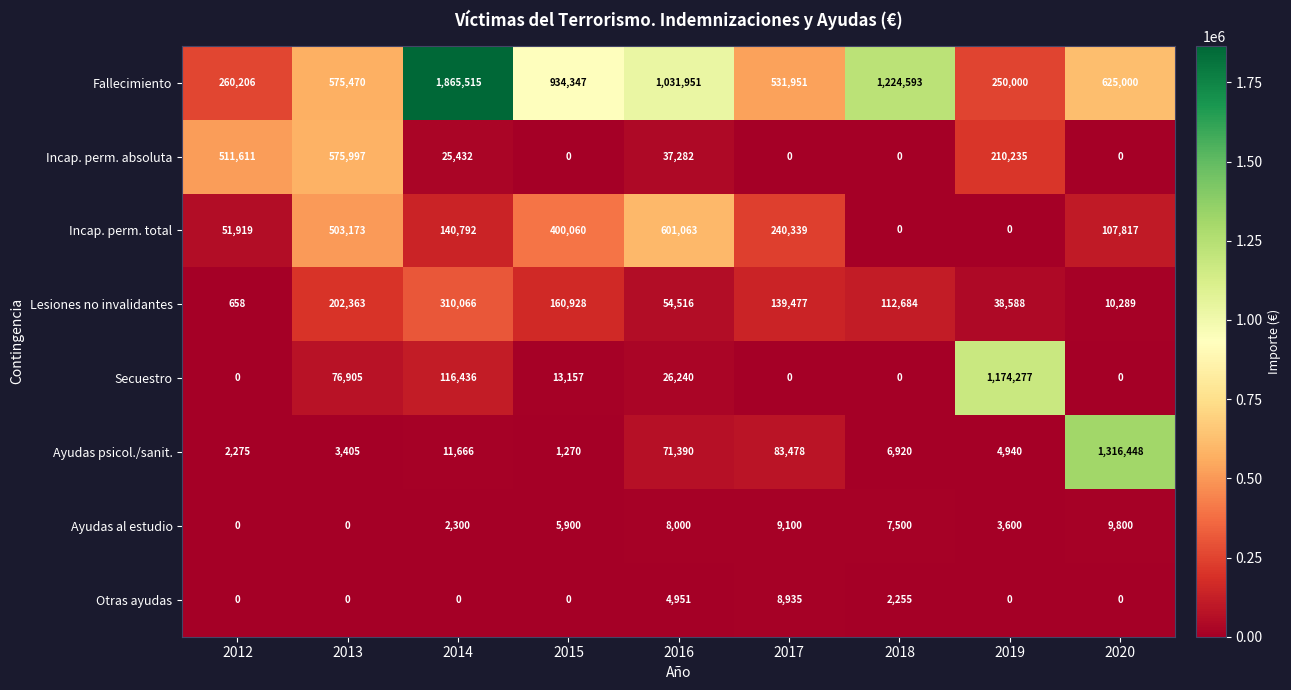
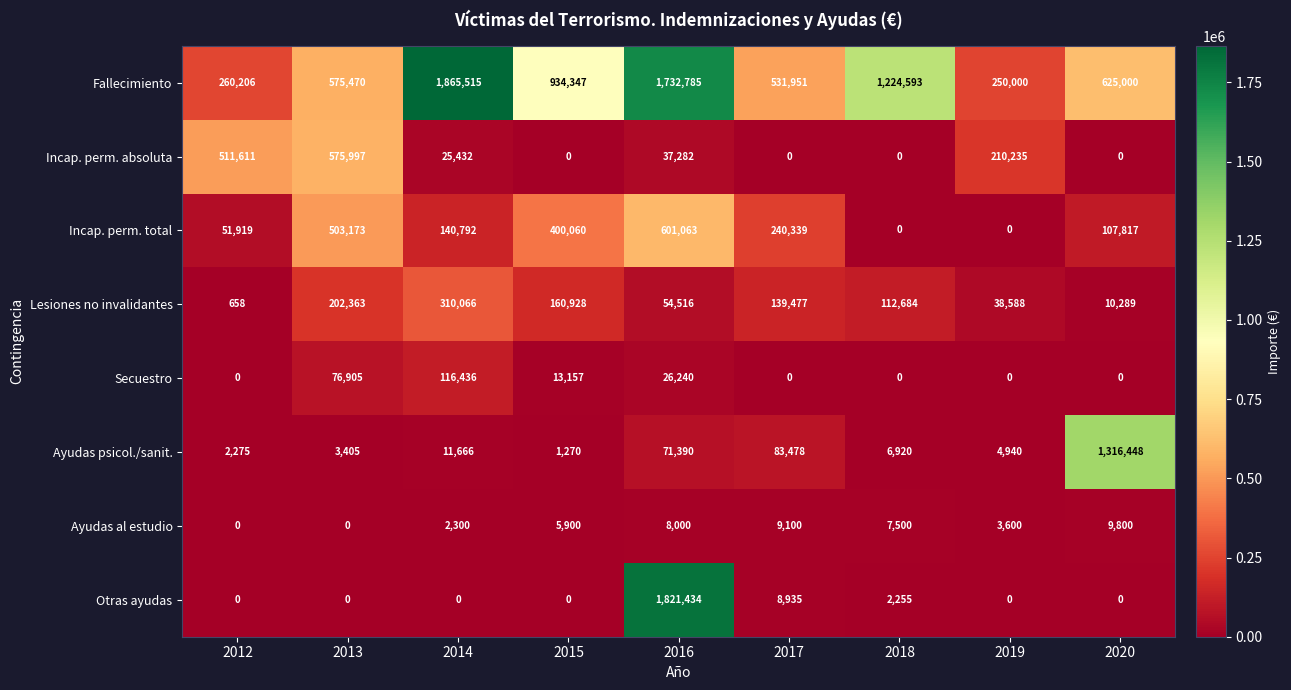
Fallecimiento, 2016: 1,031,951 -> 1,732,785
Secuestro, 2019: 1,174,277 -> 0
Otras ayudas, 2016: 4,951 -> 1,821,434
